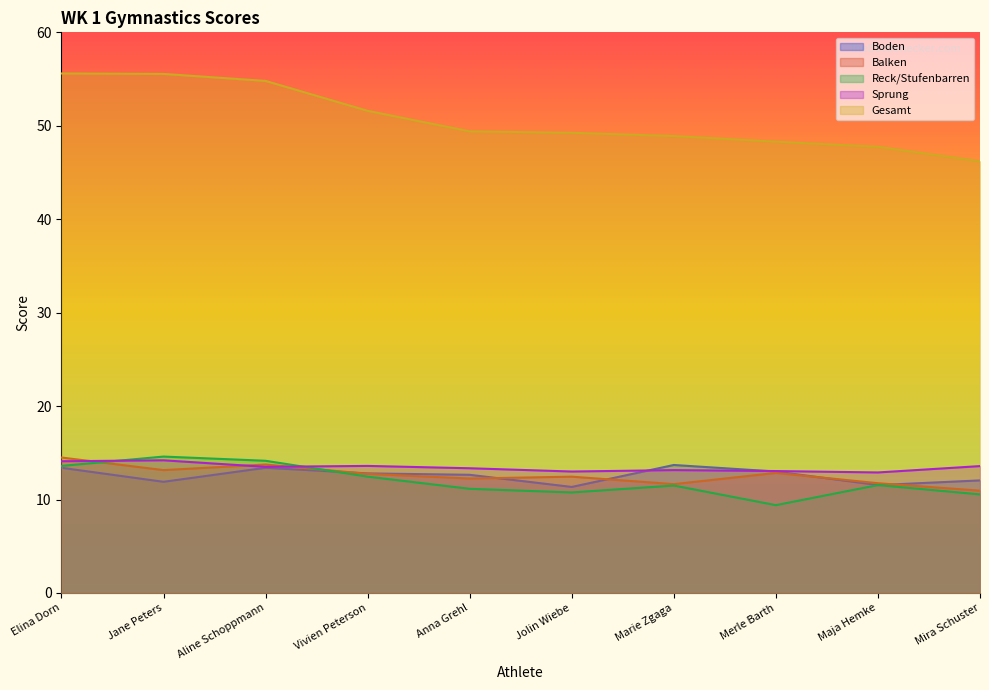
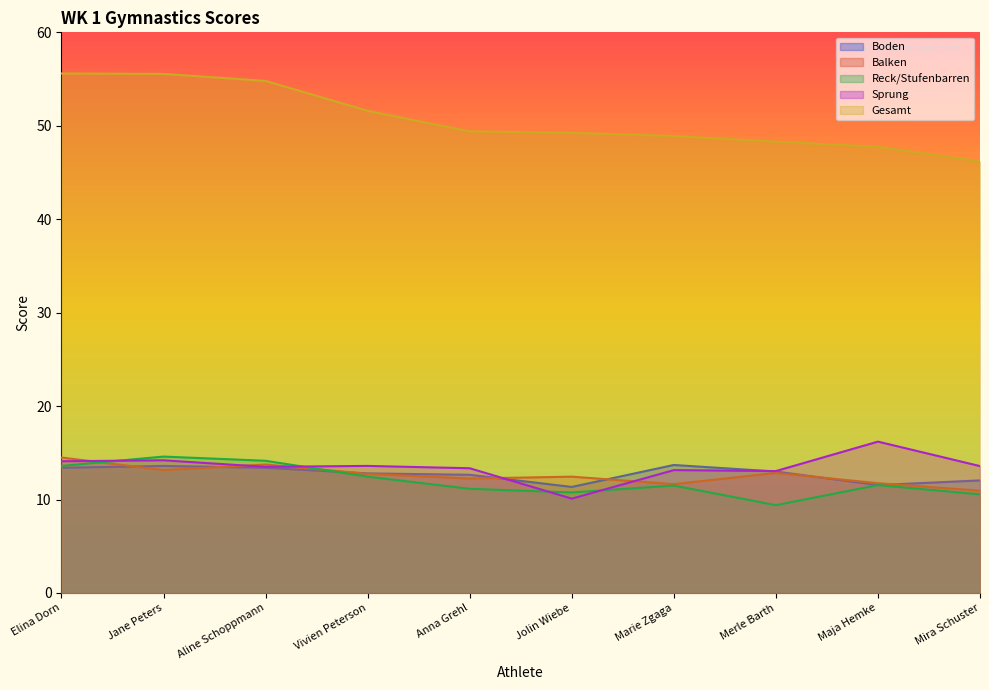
Boden, Jane Peters: 12 -> 14
Sprung, Jolin Wiebe: 13 -> 10
Sprung, Maja Hemke: 13 -> 16
